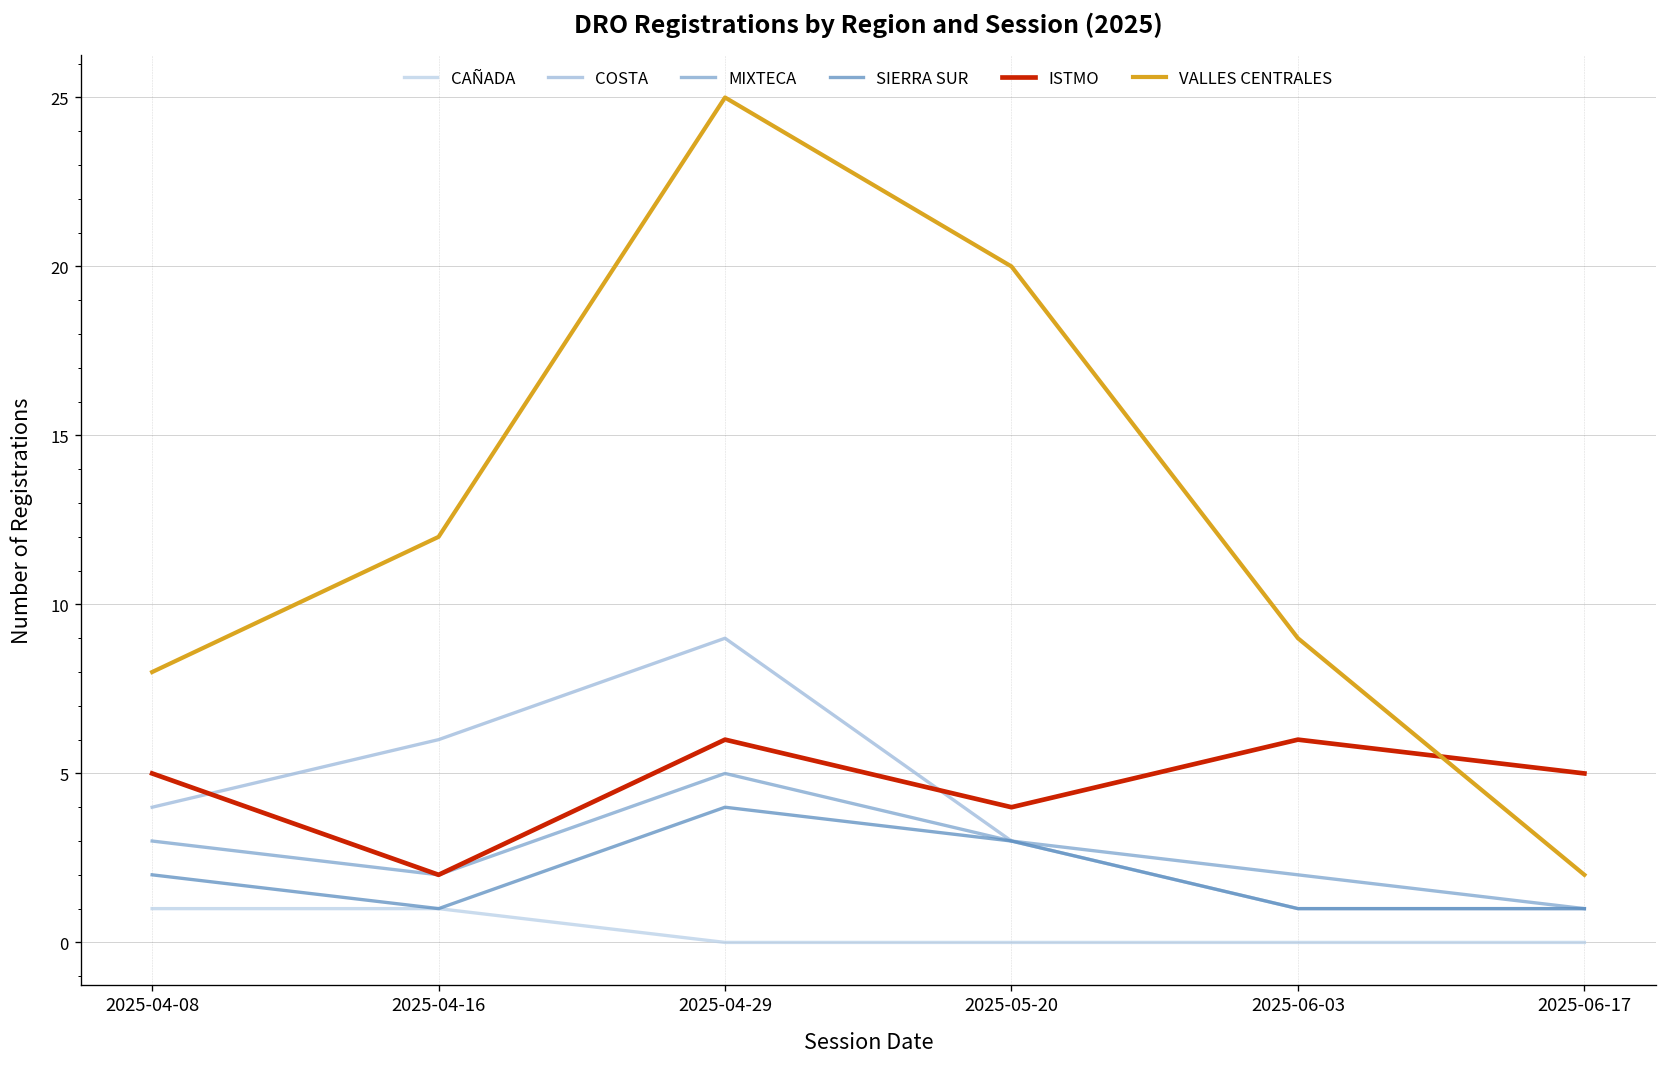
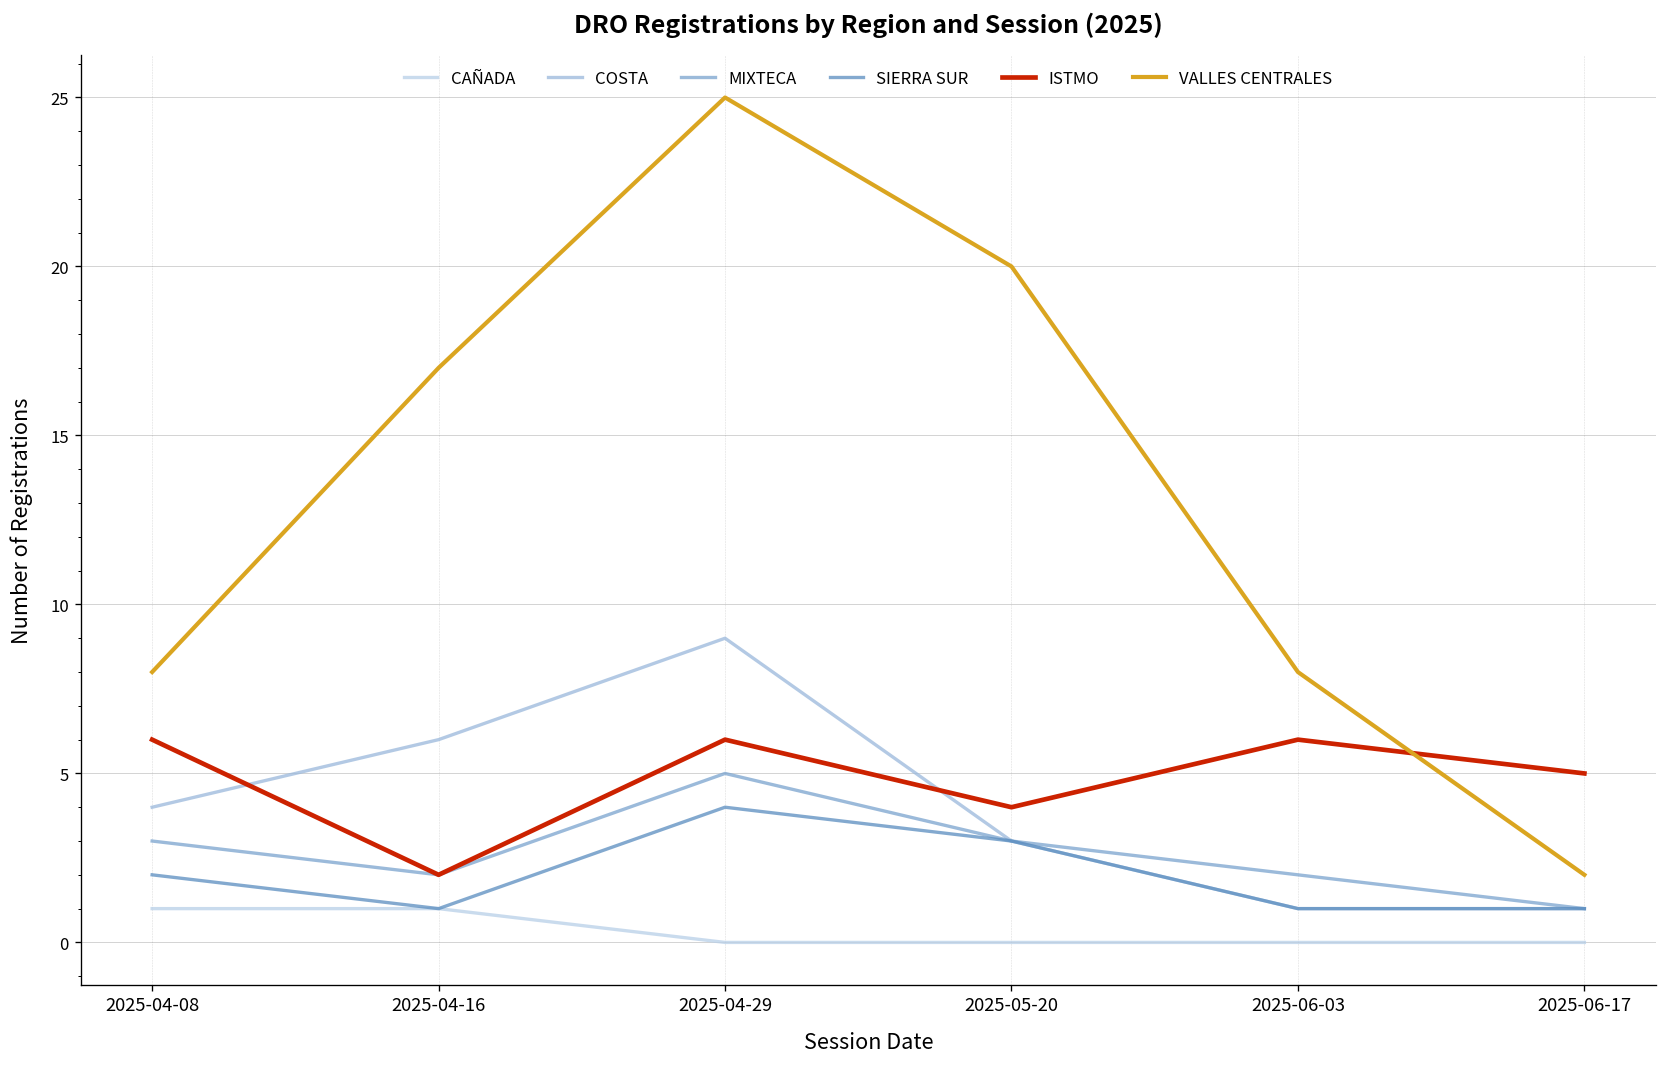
ISTMO, 2025-04-08: 5 -> 6
VALLES CENTRALES, 2025-04-16: 12 -> 17
VALLES CENTRALES, 2025-06-03: 9 -> 8
